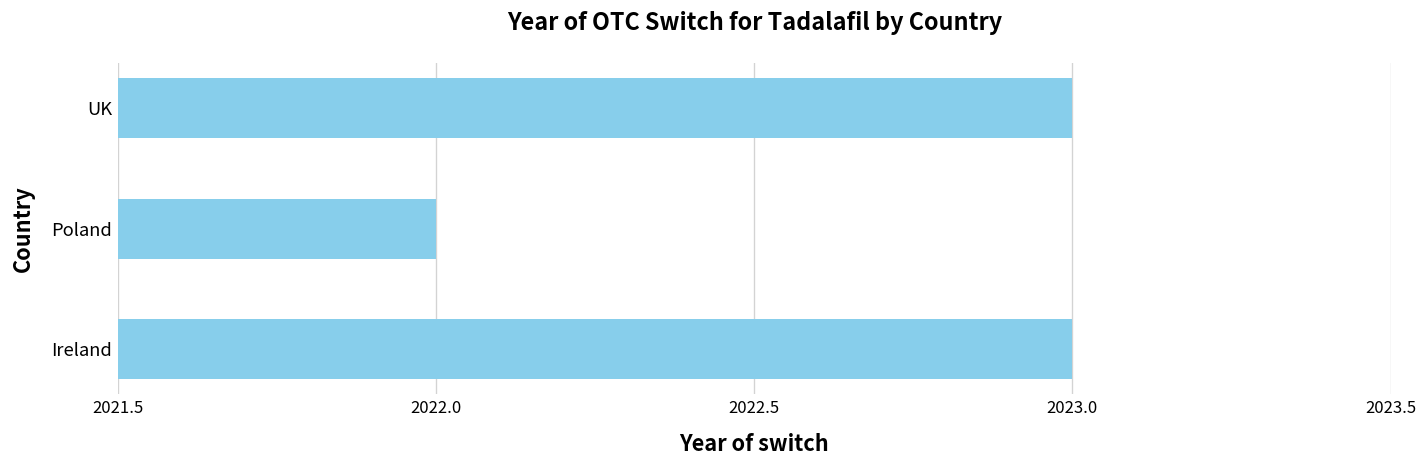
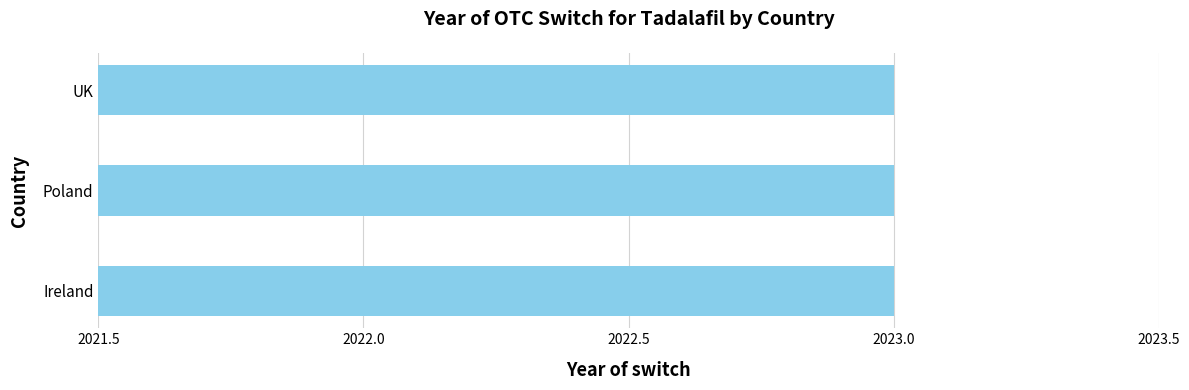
Poland: 2022 -> 2023
